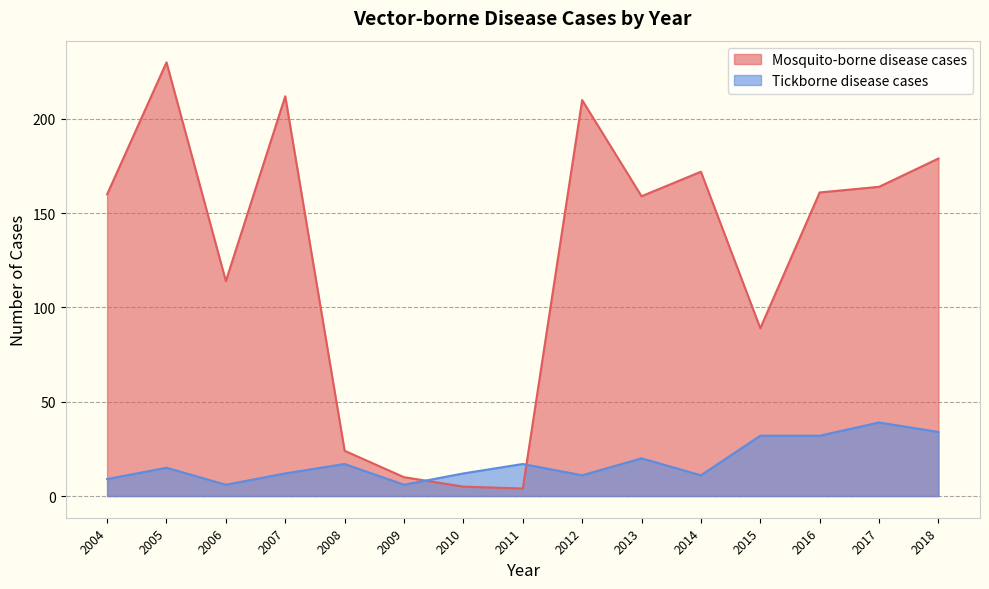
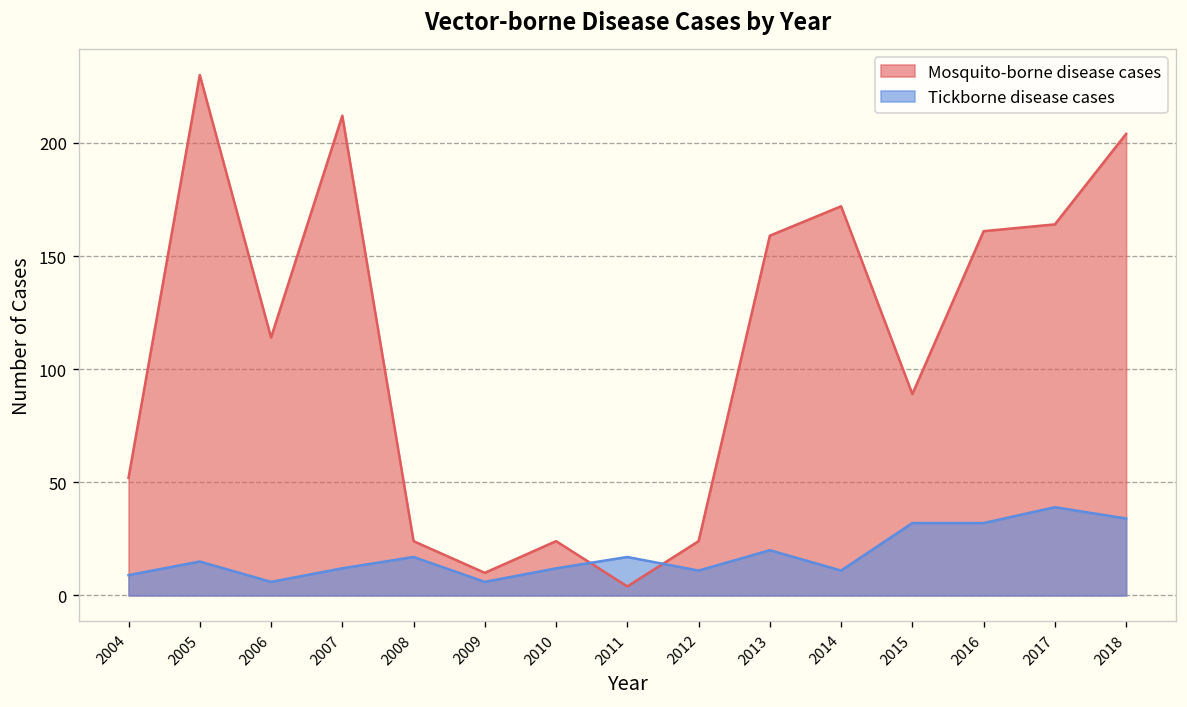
Mosquito-borne disease cases, 2004: 160 -> 52
Mosquito-borne disease cases, 2010: 5 -> 24
Mosquito-borne disease cases, 2012: 210 -> 24
Mosquito-borne disease cases, 2018: 179 -> 204
